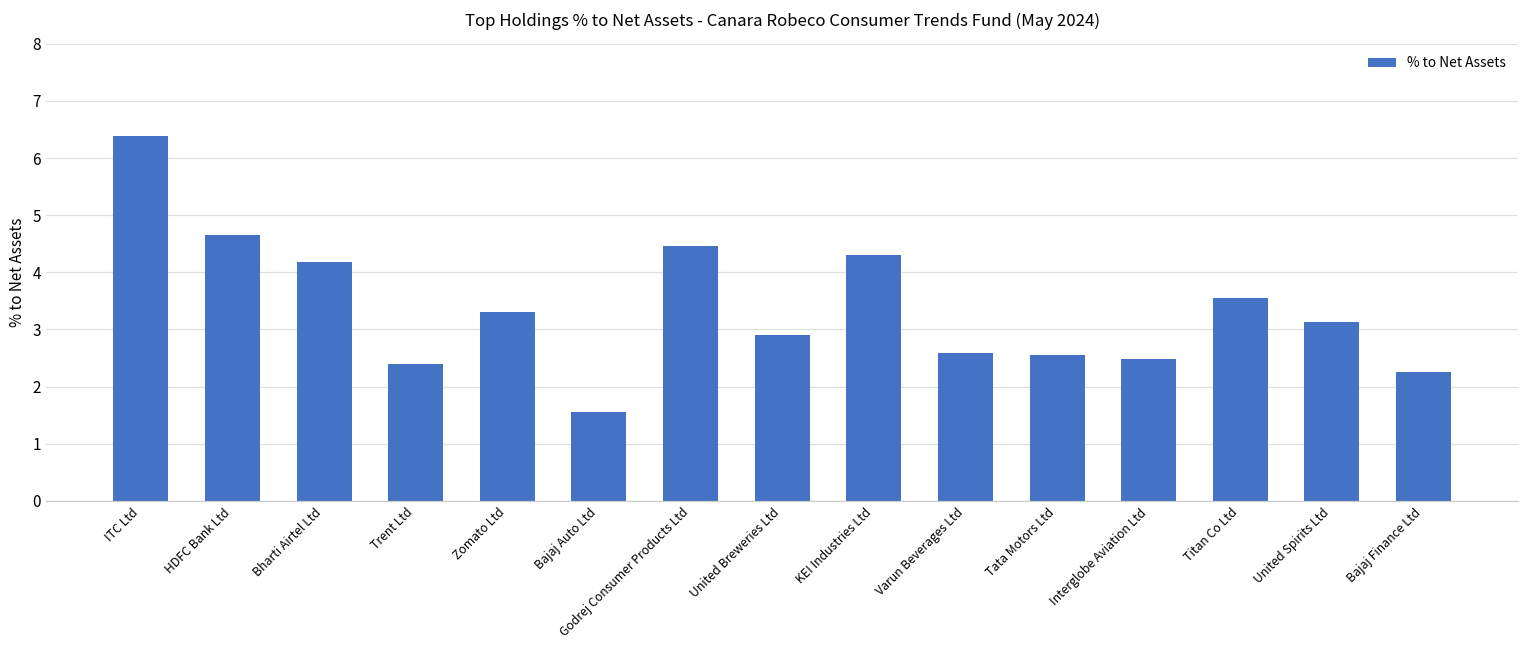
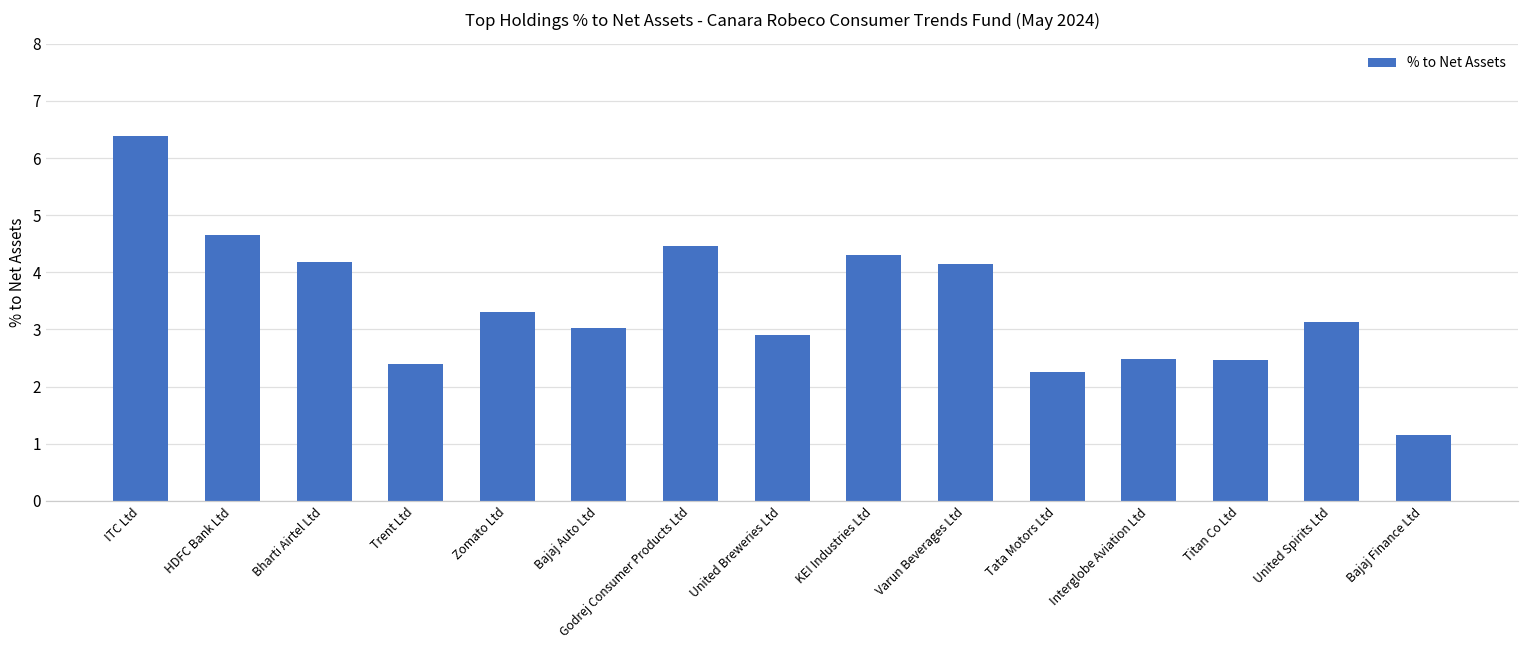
Bajaj Auto Ltd: 1.6 -> 3.0
Varun Beverages Ltd: 2.6 -> 4.1
Tata Motors Ltd: 2.6 -> 2.3
Titan Co Ltd: 3.6 -> 2.5
Bajaj Finance Ltd: 2.3 -> 1.2
